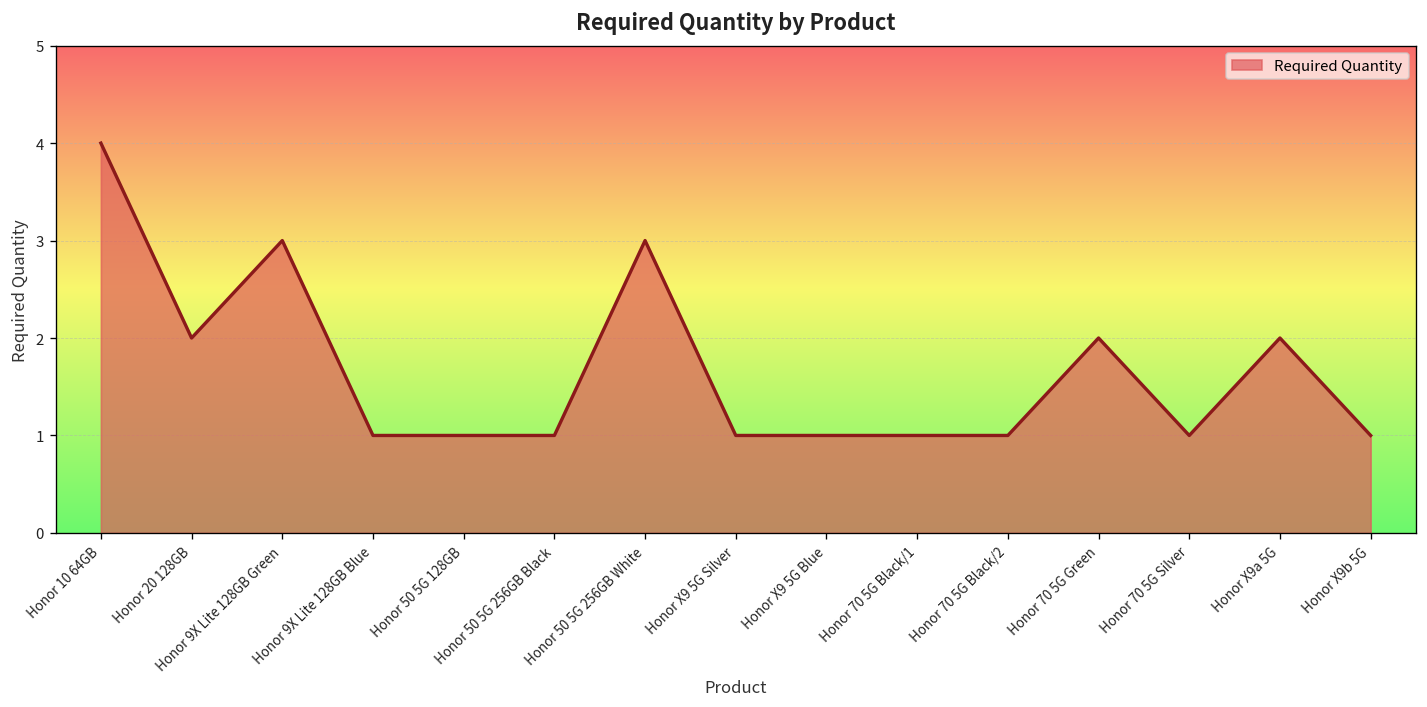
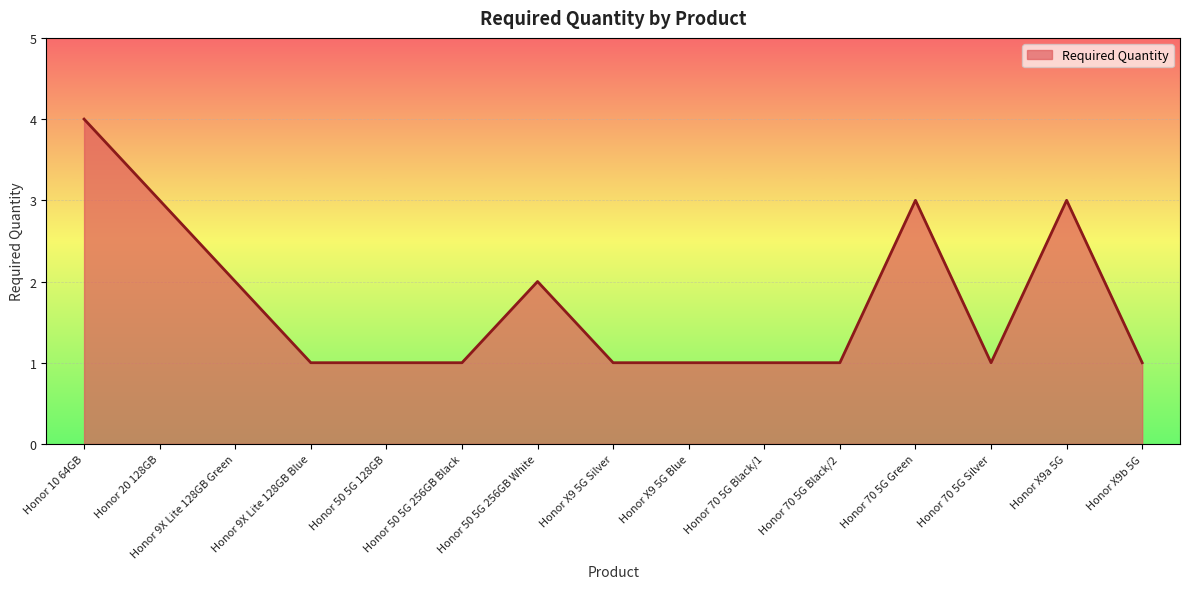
Honor 20 128GB: 2 -> 3
Honor 9X Lite 128GB Green: 3 -> 2
Honor 50 5G 256GB White: 3 -> 2
Honor 70 5G Green: 2 -> 3
Honor X9a 5G: 2 -> 3
